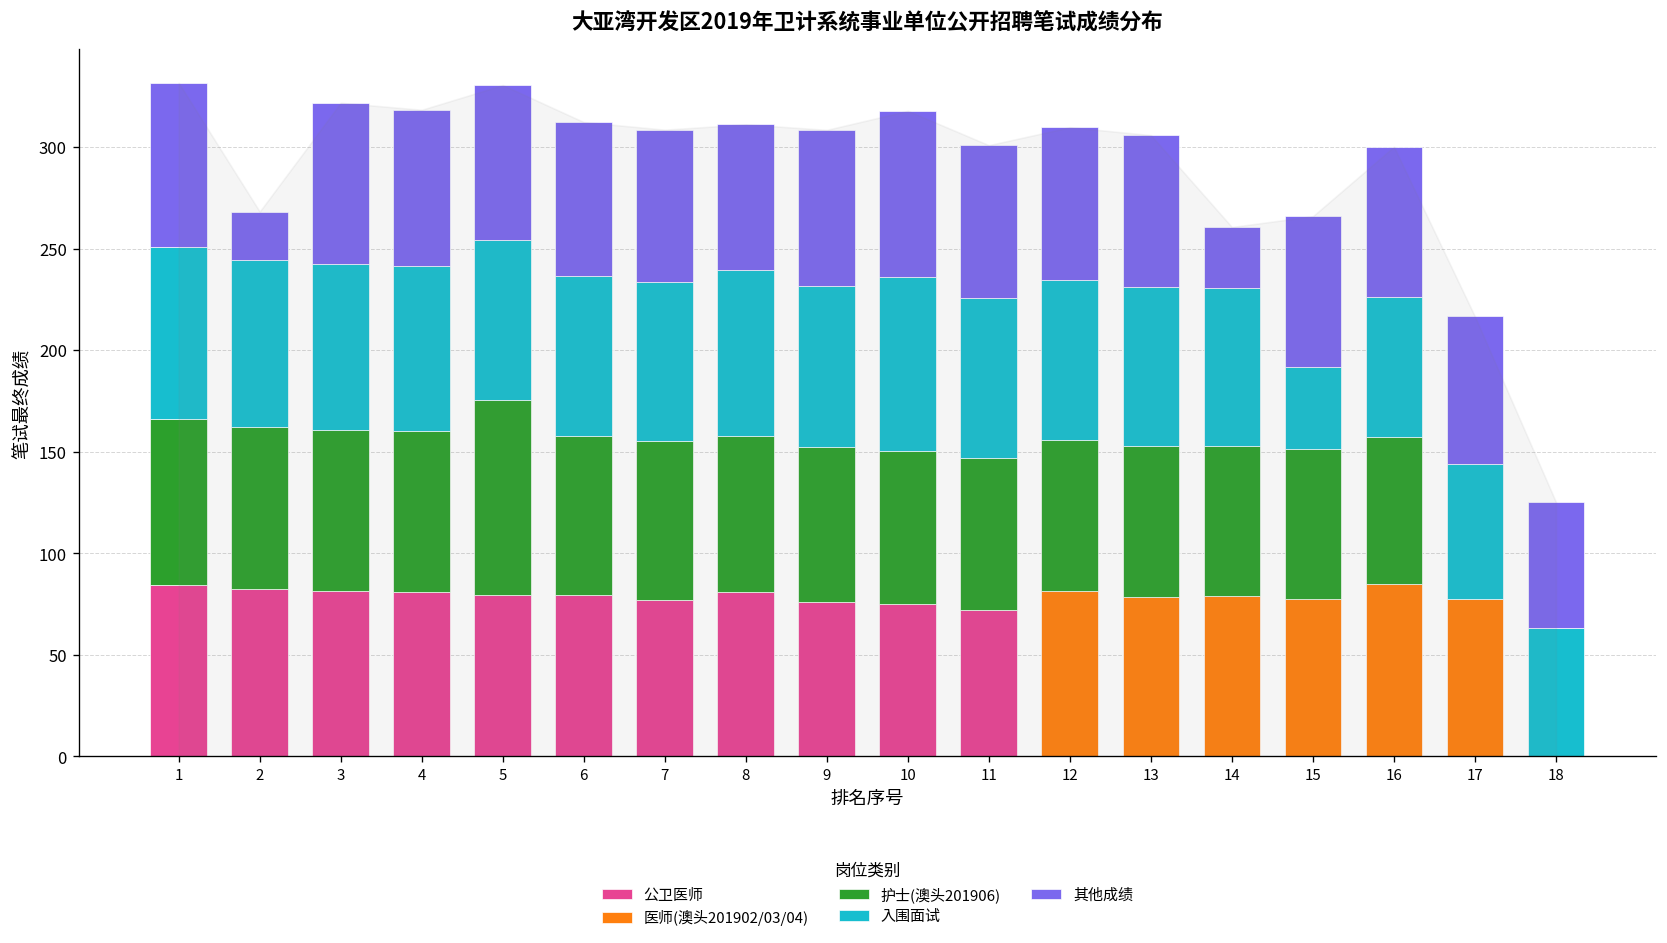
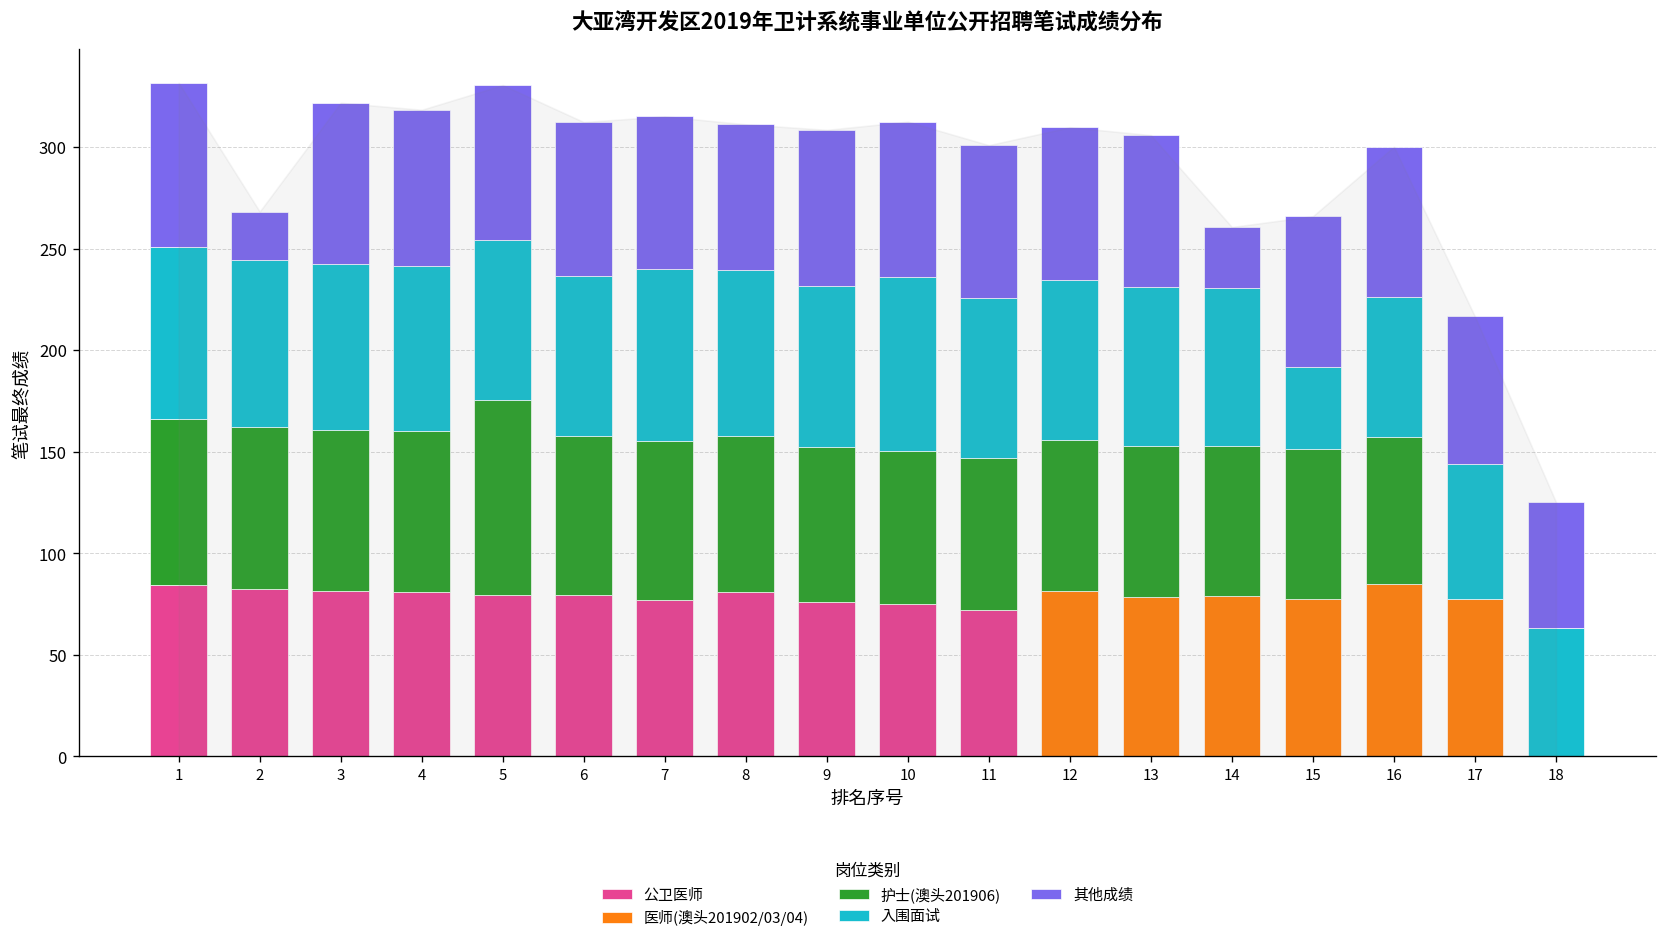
入围面试, 7: 78 -> 85
其他成绩, 10: 82 -> 76
